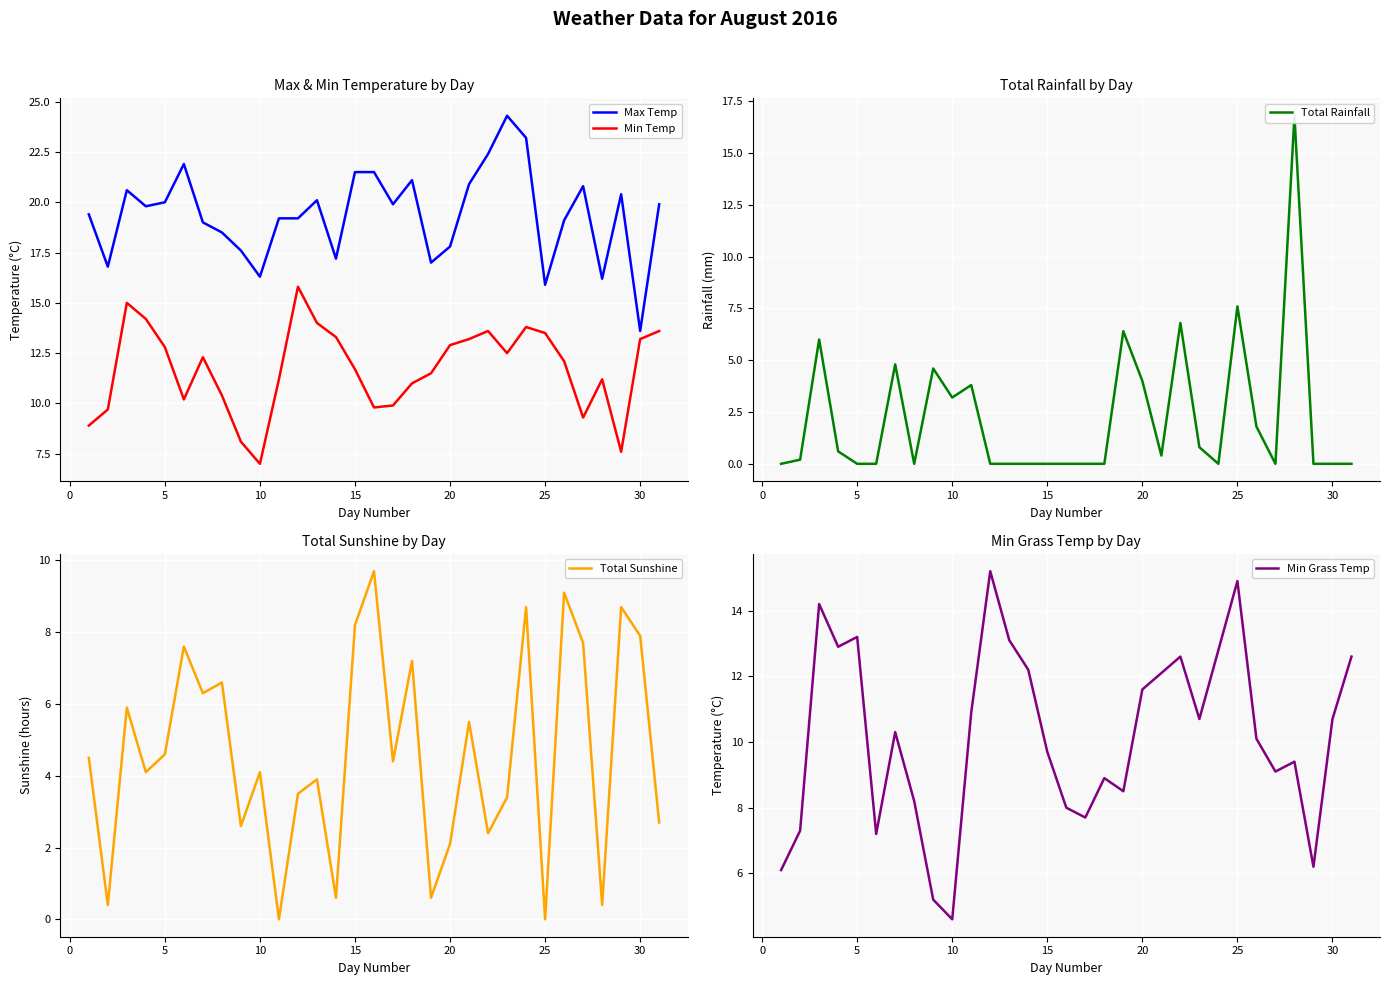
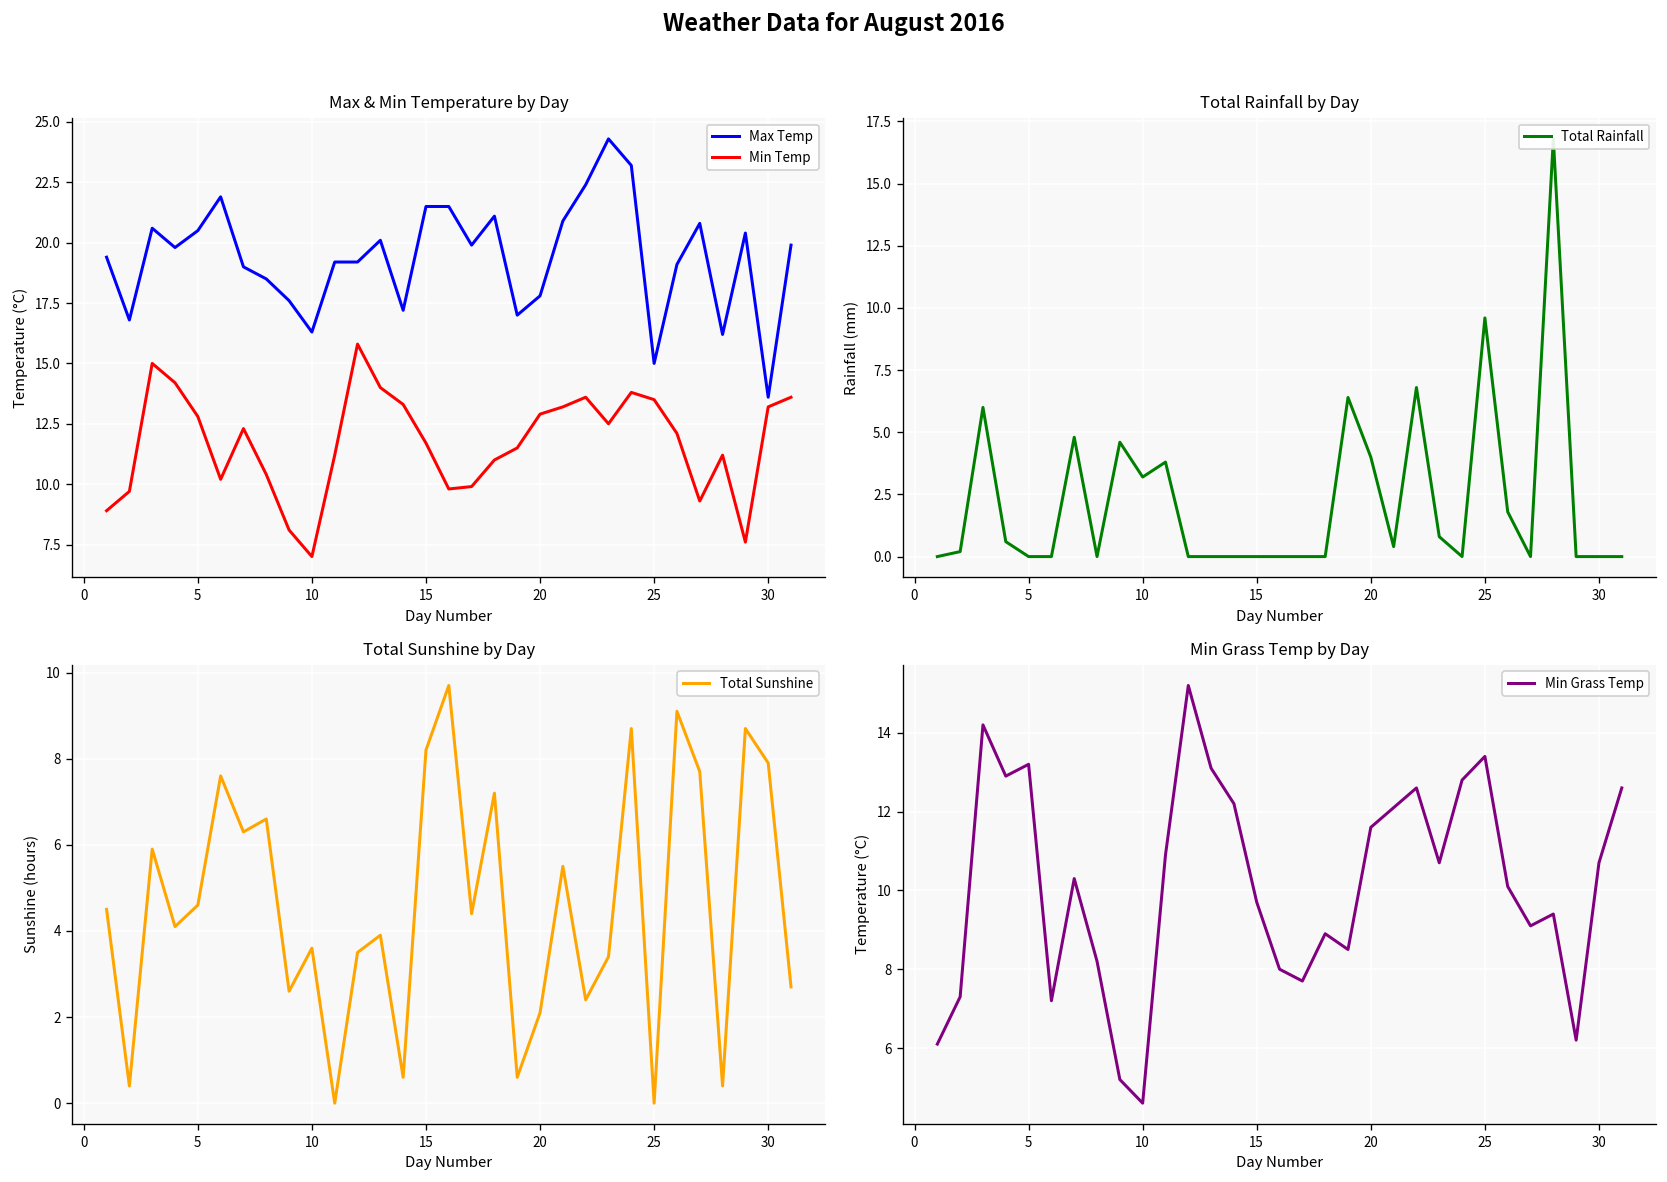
Max & Min Temperature by Day, Max Temp, 5: 20.0 -> 20.5
Max & Min Temperature by Day, Max Temp, 25: 15.9 -> 15.0
Total Rainfall by Day, 25: 7.6 -> 9.6
Total Sunshine by Day, 10: 4.1 -> 3.6
Min Grass Temp by Day, 25: 14.9 -> 13.4
